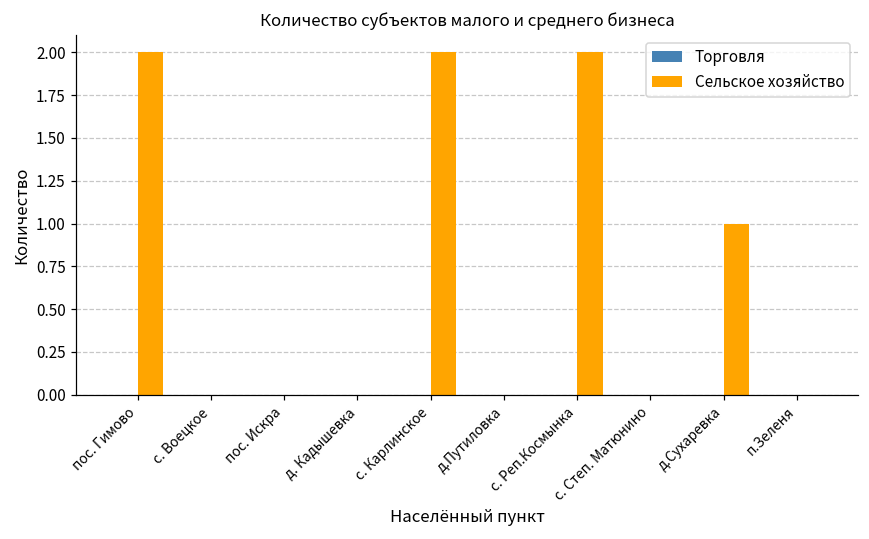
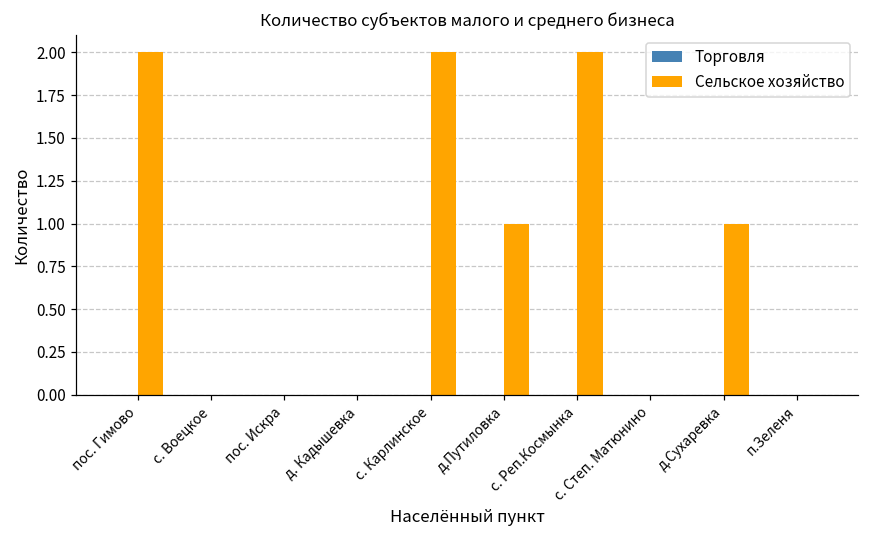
Сельское хозяйство, д.Путиловка: 0 -> 1
